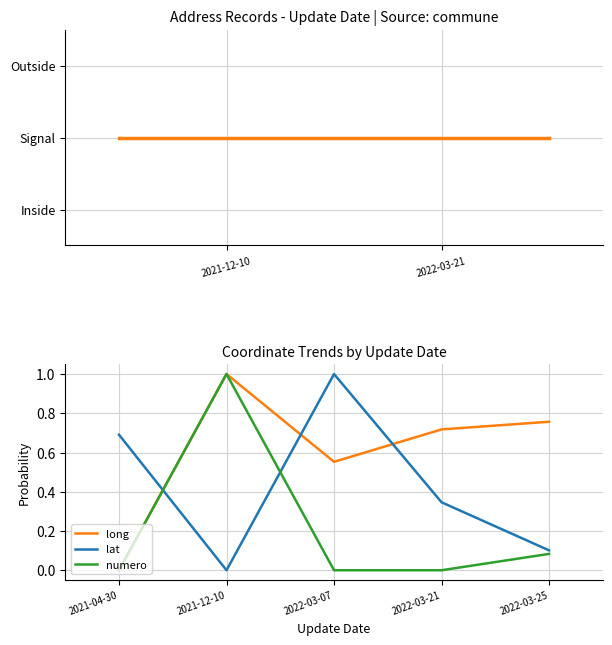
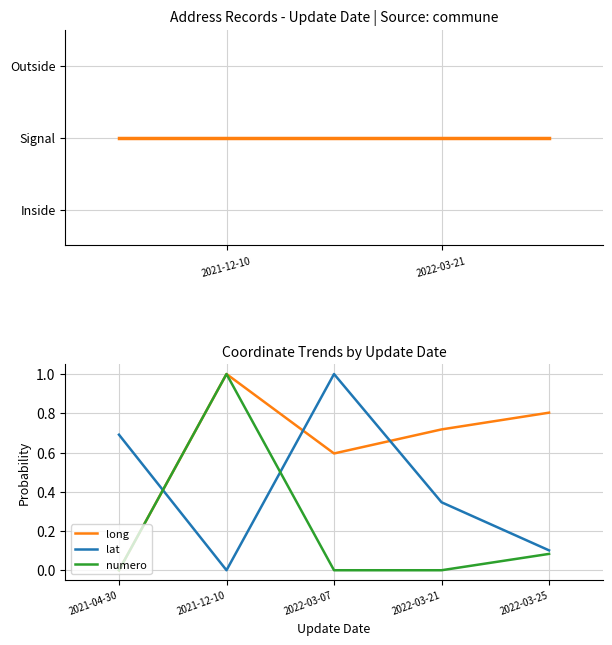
Coordinate Trends by Update Date, long, 2022-03-07: 0.55 -> 0.60
Coordinate Trends by Update Date, long, 2022-03-25: 0.76 -> 0.80
